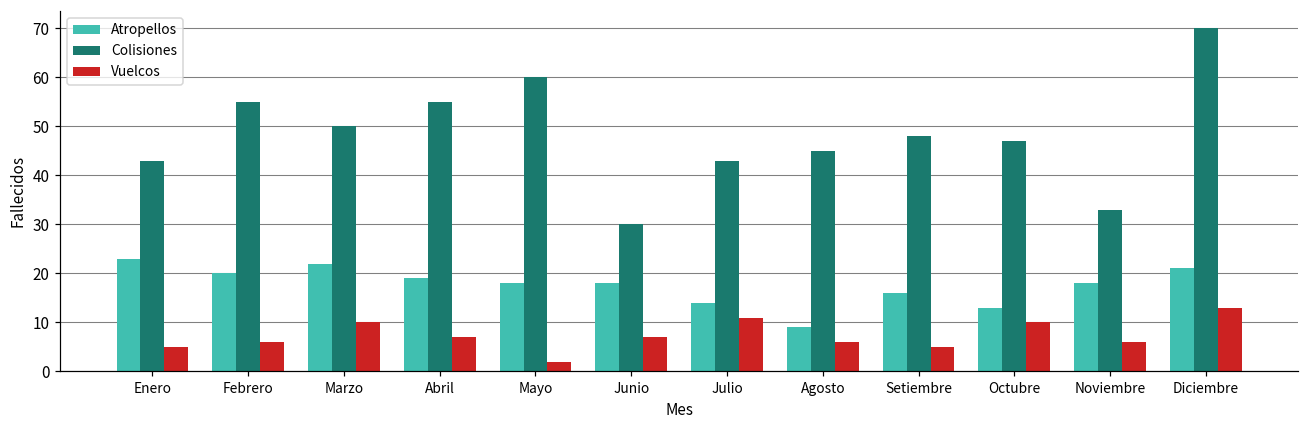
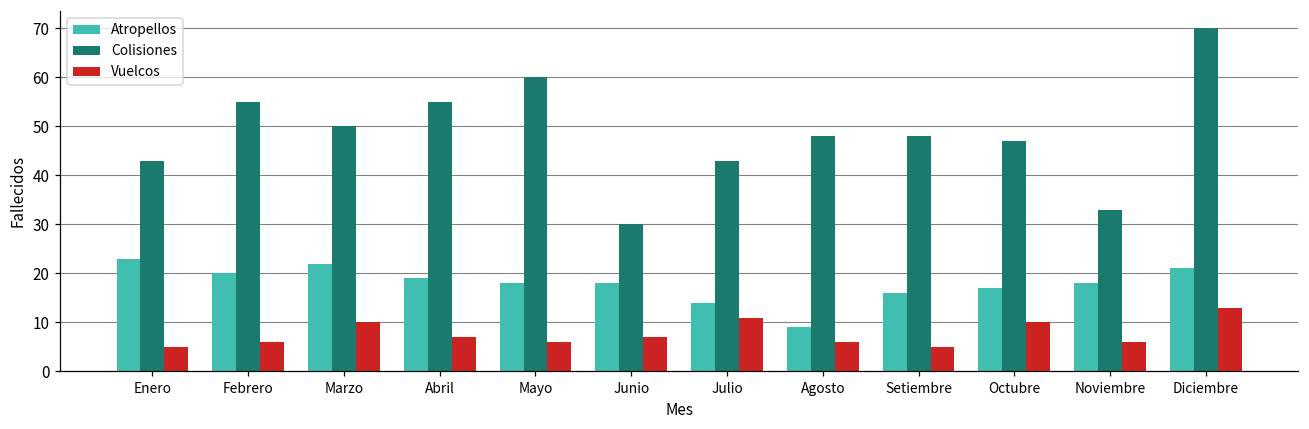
Vuelcos, Mayo: 2 -> 6
Colisiones, Agosto: 45 -> 48
Atropellos, Octubre: 13 -> 17
